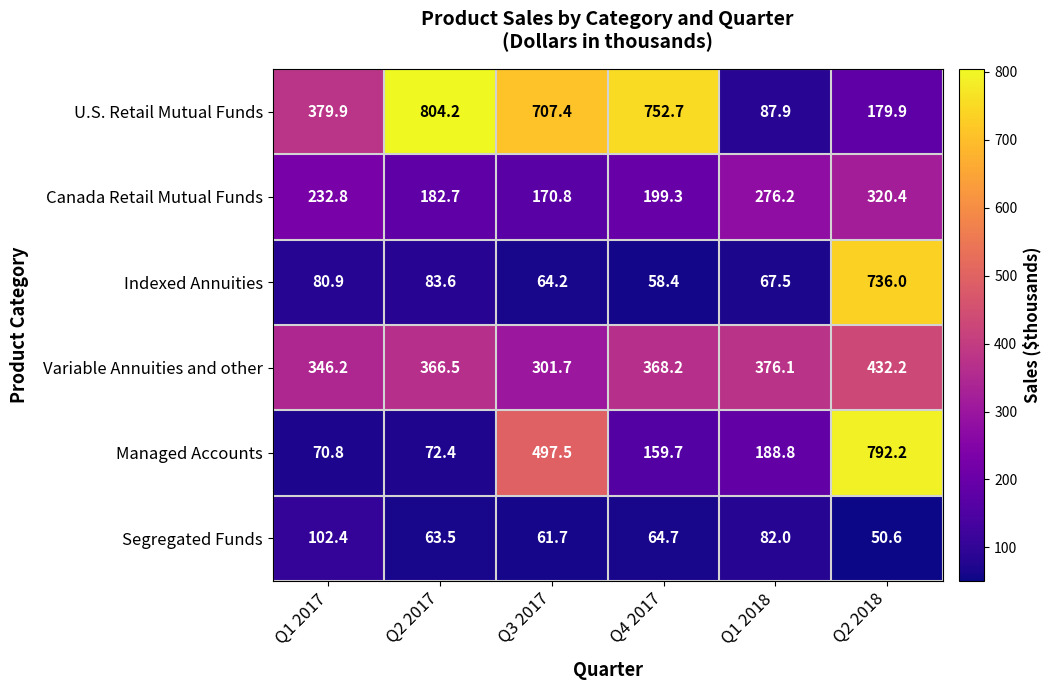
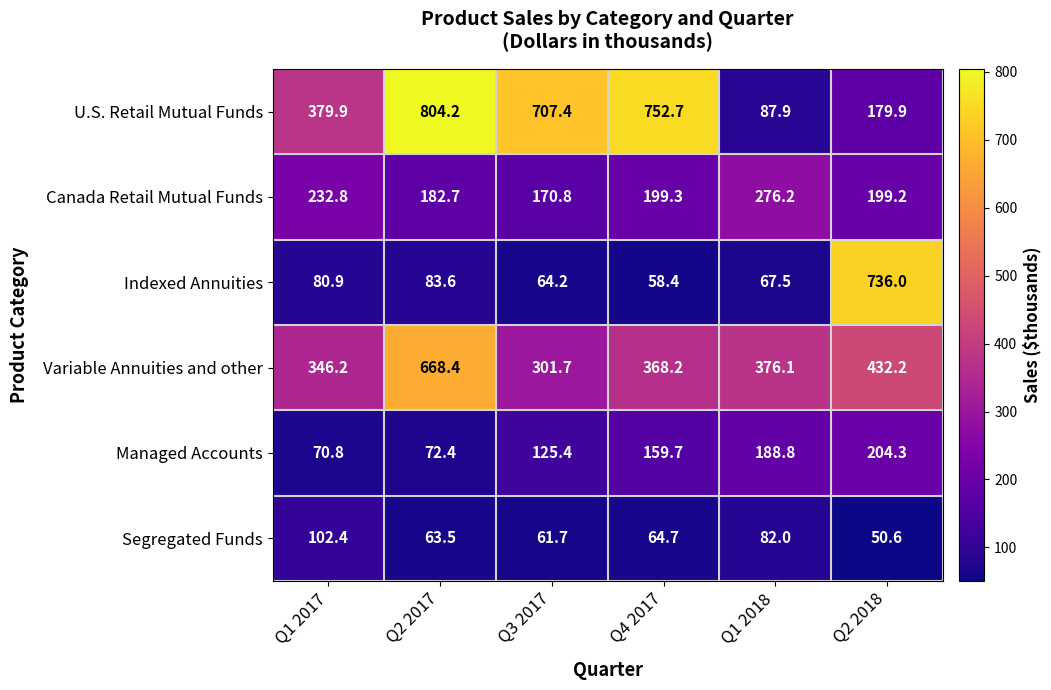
Canada Retail Mutual Funds, Q2 2018: 320.4 -> 199.2
Variable Annuities and other, Q2 2017: 366.5 -> 668.4
Managed Accounts, Q3 2017: 497.5 -> 125.4
Managed Accounts, Q2 2018: 792.2 -> 204.3
